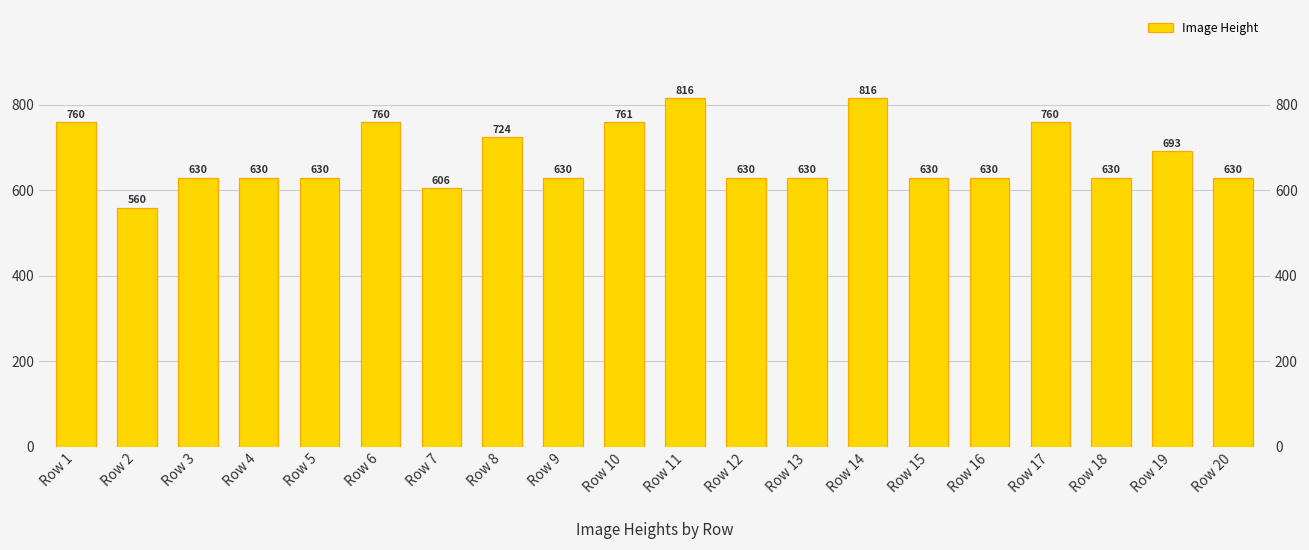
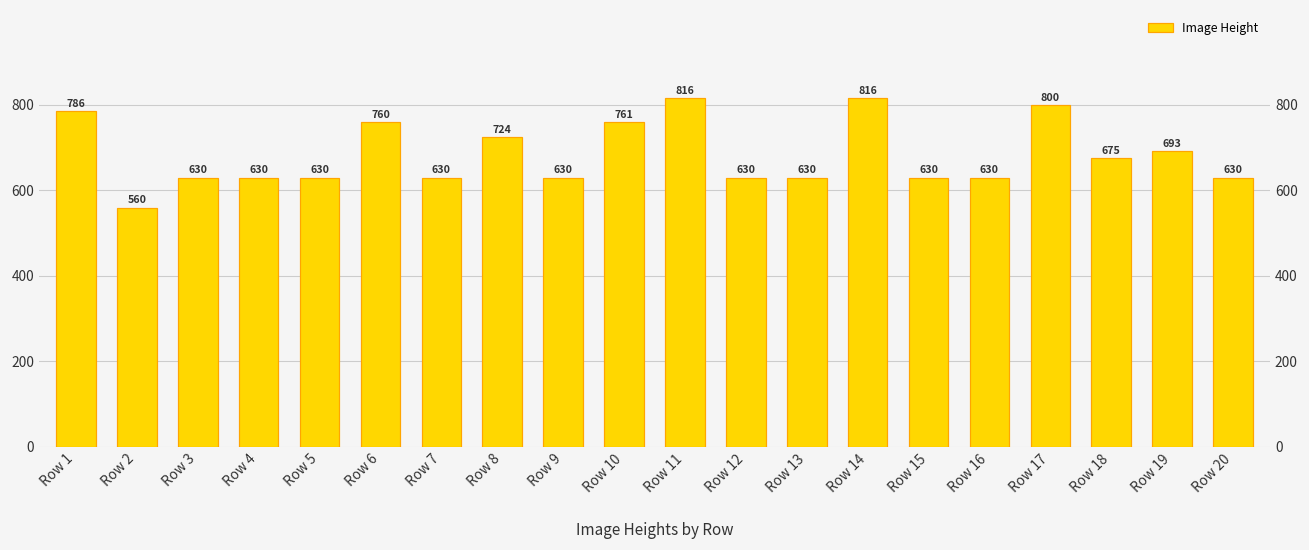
Row 1: 760 -> 786
Row 7: 606 -> 630
Row 17: 760 -> 800
Row 18: 630 -> 675
